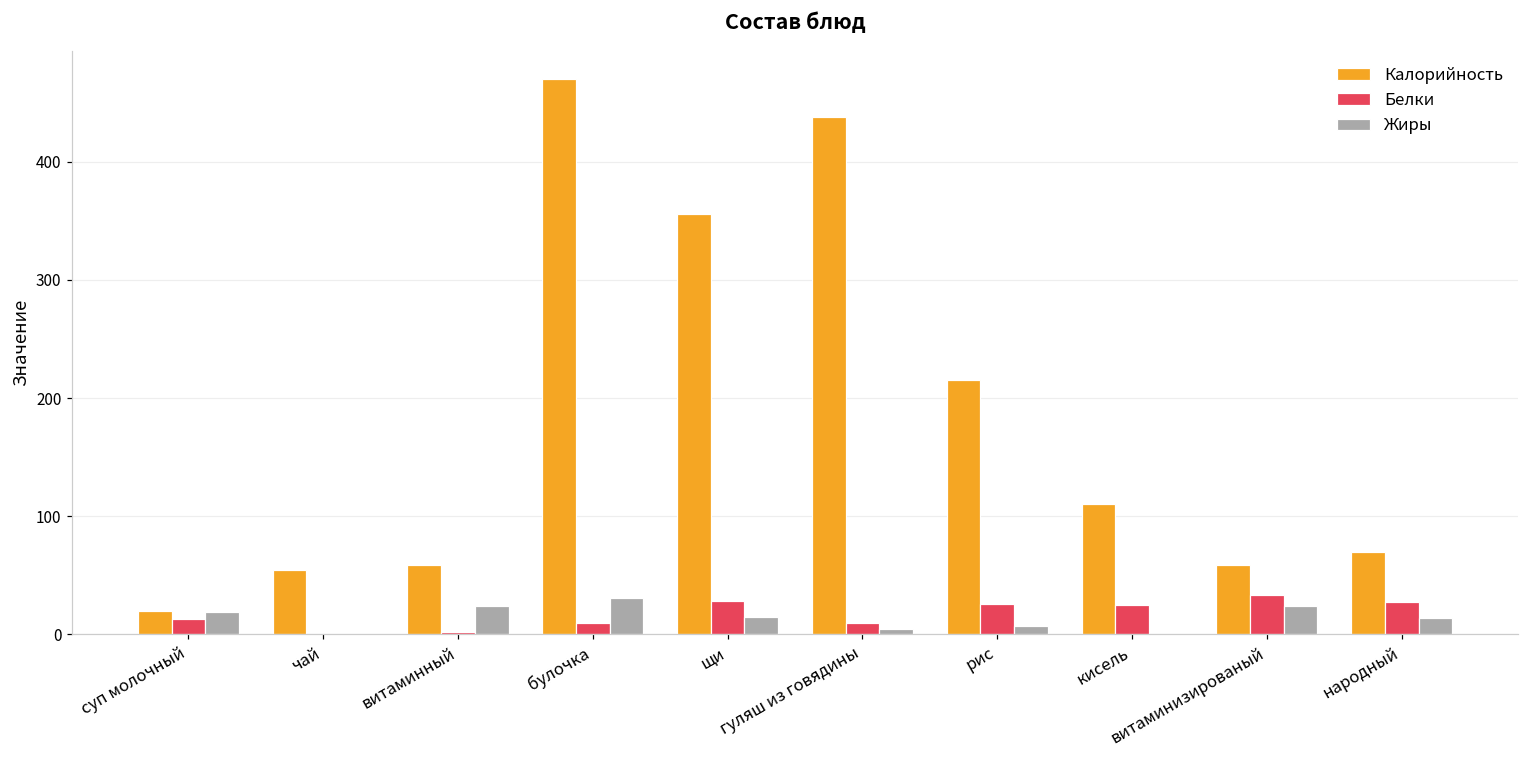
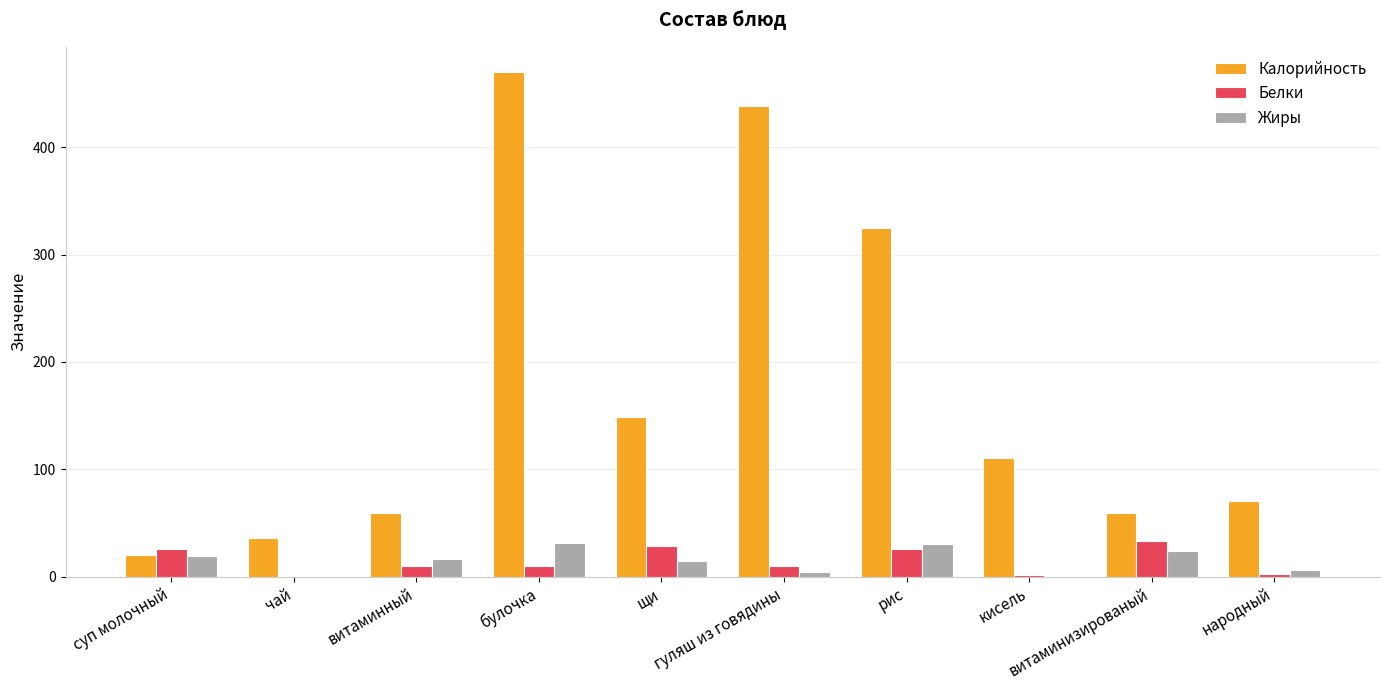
Белки, суп молочный: 13 -> 26
Калорийность, чай: 54 -> 36
Белки, витаминный: 2 -> 10
Жиры, витаминный: 24 -> 16
Калорийность, щи: 356 -> 149
Калорийность, рис: 215 -> 325
Жиры, рис: 7 -> 30
Белки, кисель: 25 -> 1
Белки, народный: 27 -> 2
Жиры, народный: 14 -> 6
